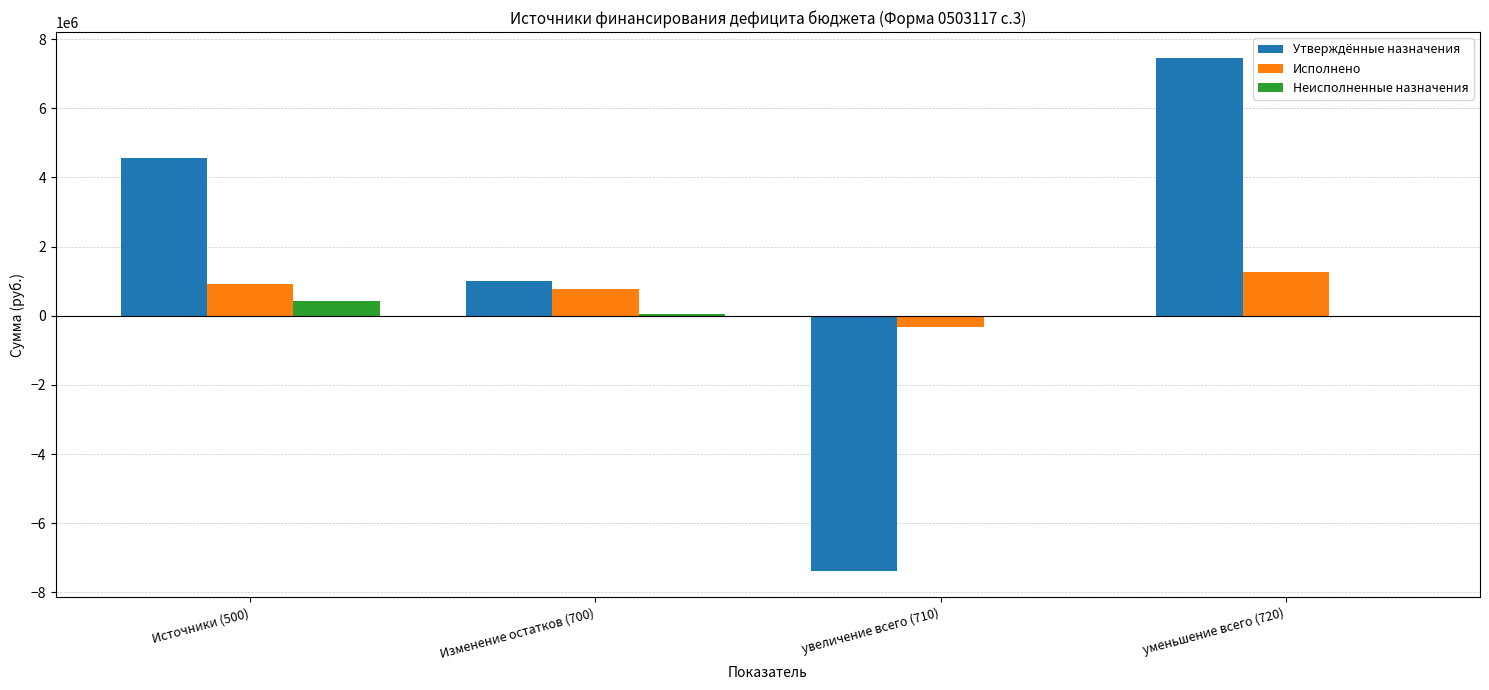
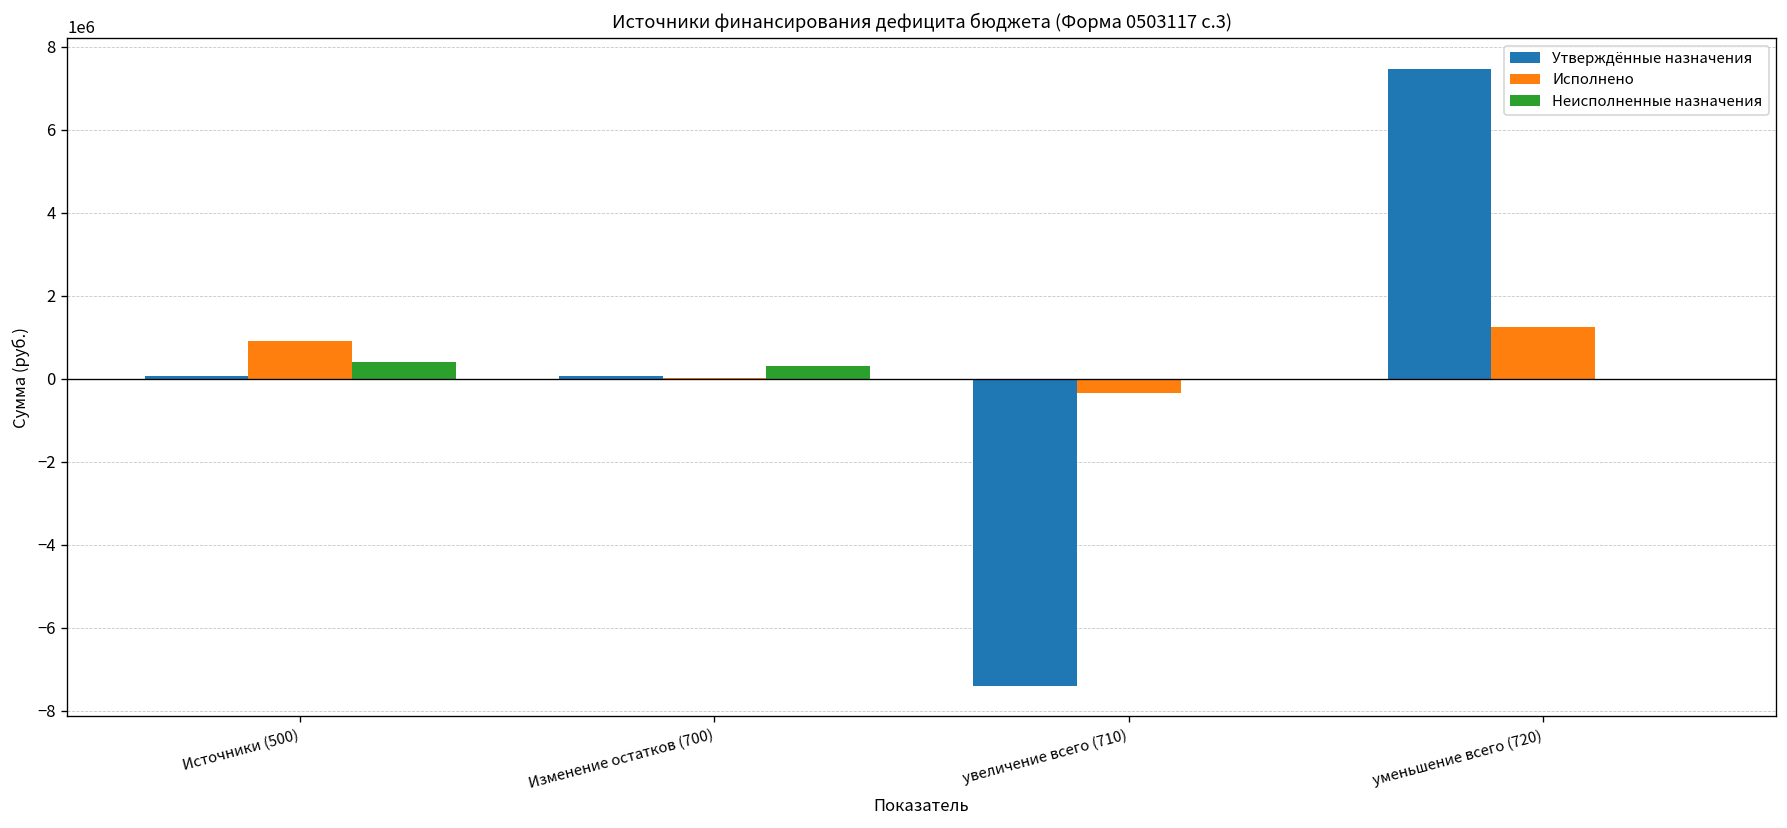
Утверждённые назначения, Источники (500): 4600000 -> 100000
Утверждённые назначения, Изменение остатков (700): 1000000 -> 100000
Исполнено, Изменение остатков (700): 800000 -> 0
Неисполненные назначения, Изменение остатков (700): 0 -> 300000
